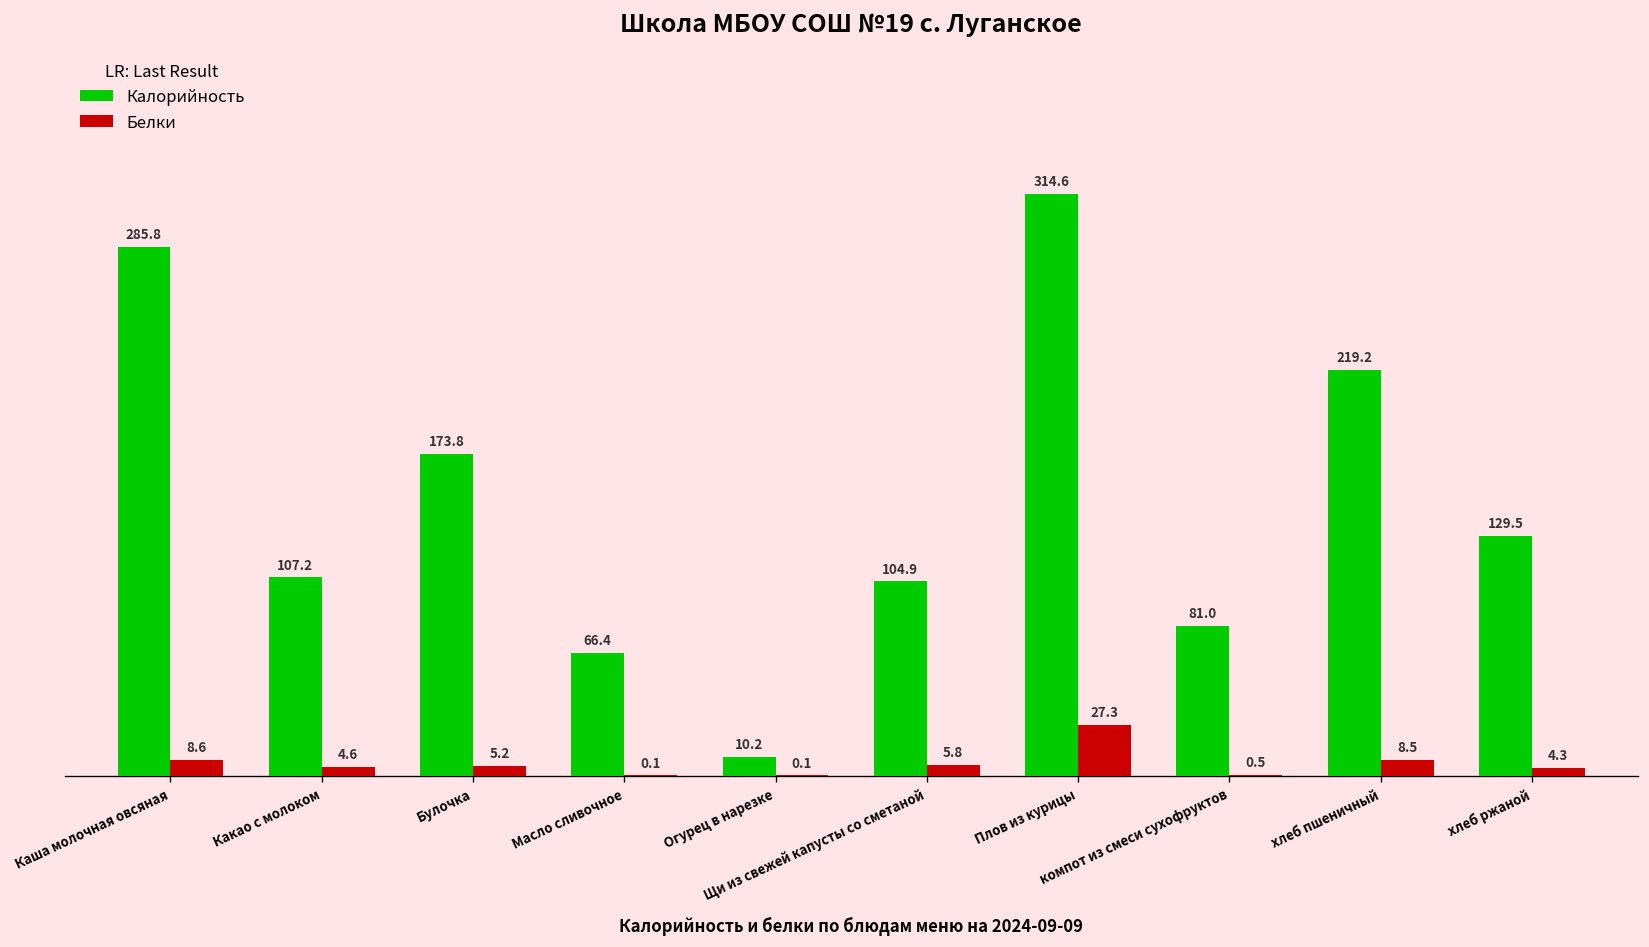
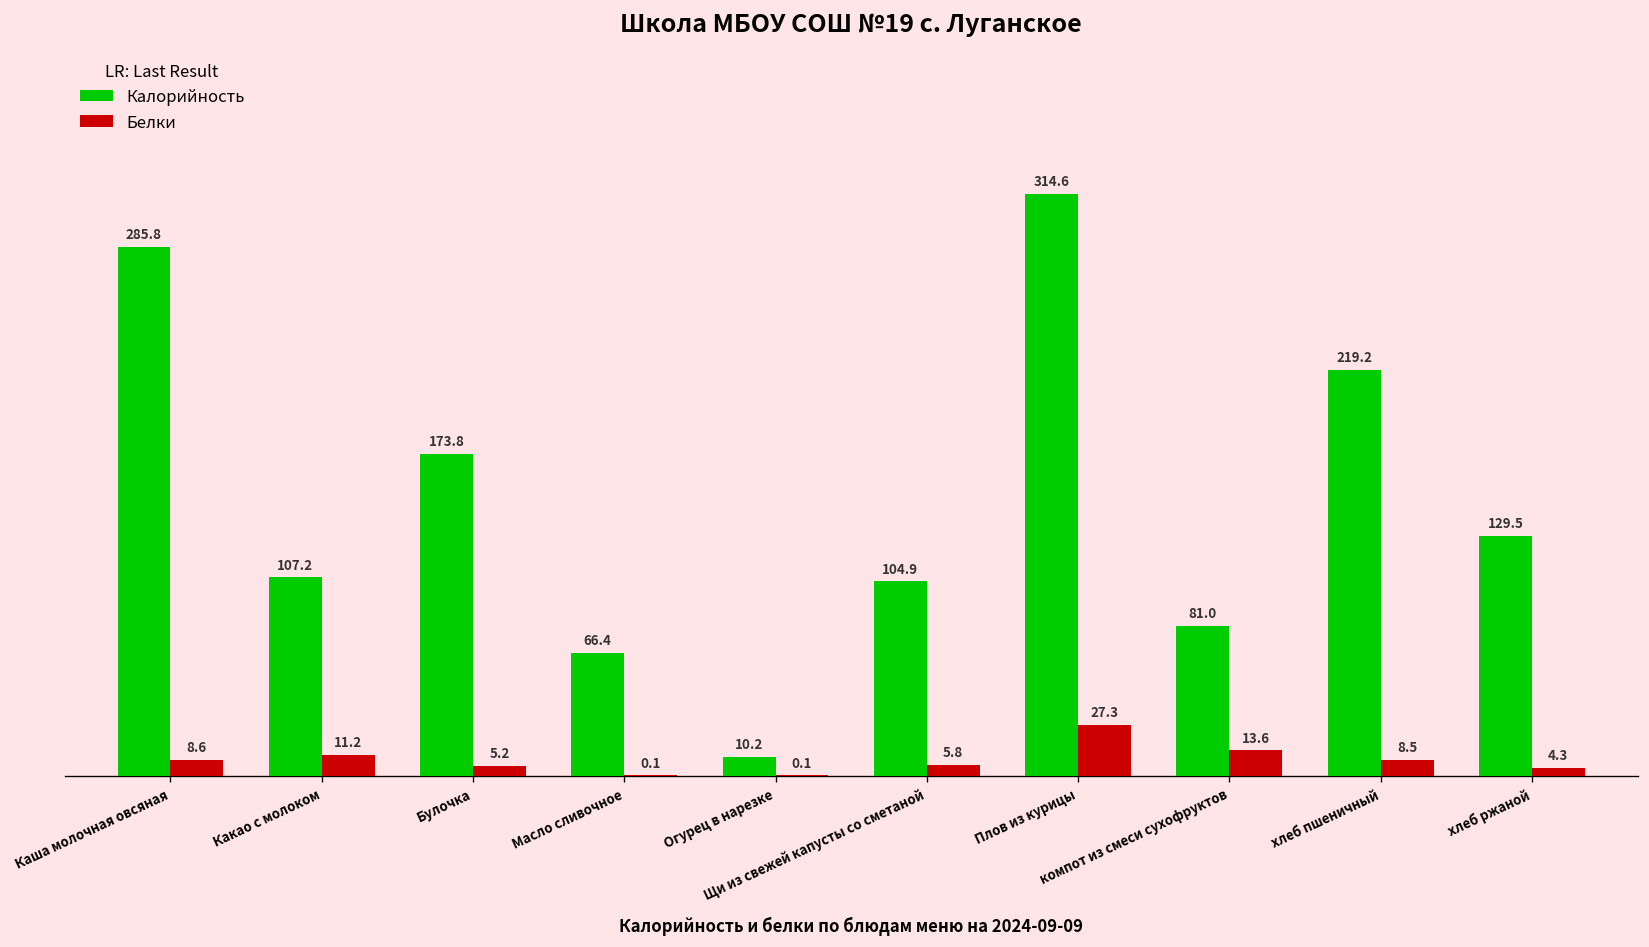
Белки, Какао с молоком: 4.6 -> 11.2
Белки, компот из смеси сухофруктов: 0.5 -> 13.6
